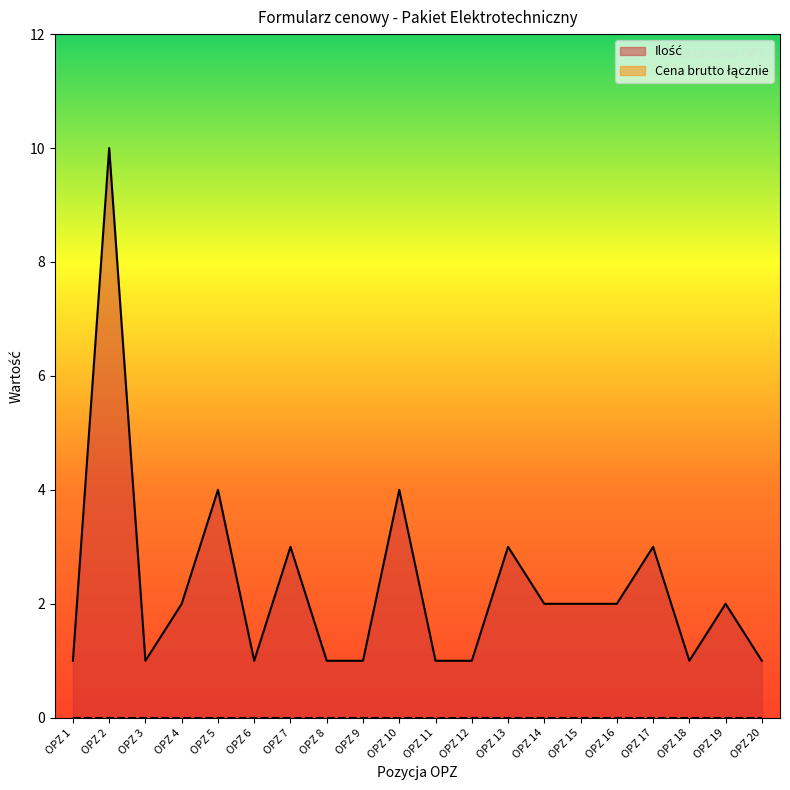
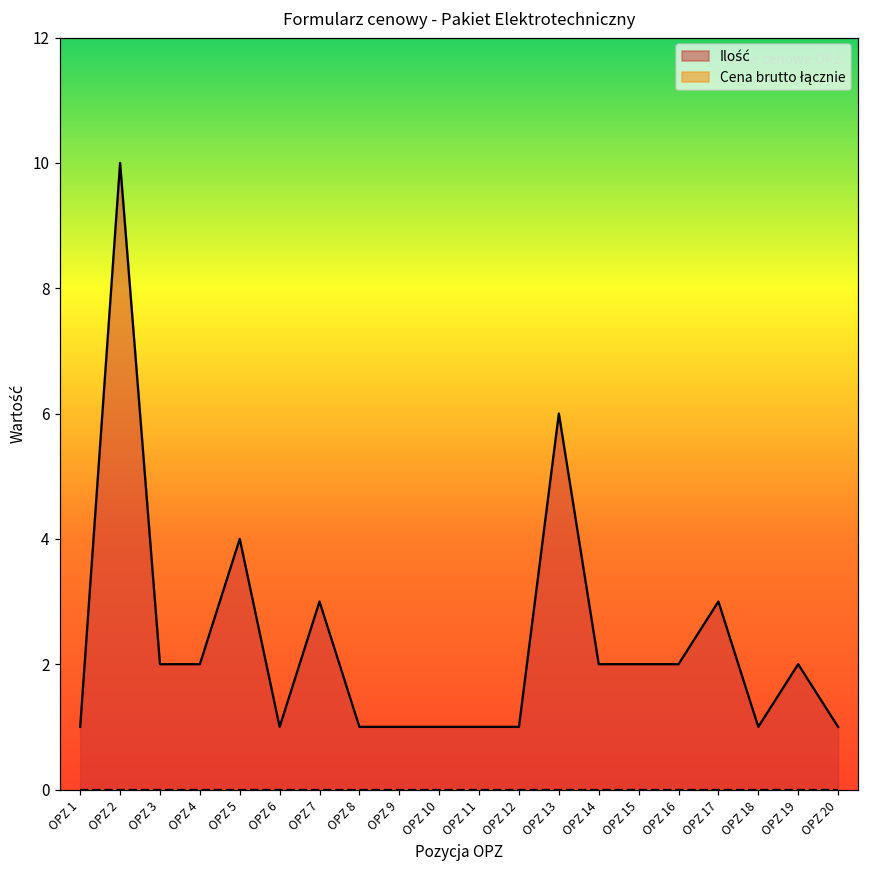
Ilość, OPZ 3: 1 -> 2
Ilość, OPZ 10: 4 -> 1
Ilość, OPZ 13: 3 -> 6
